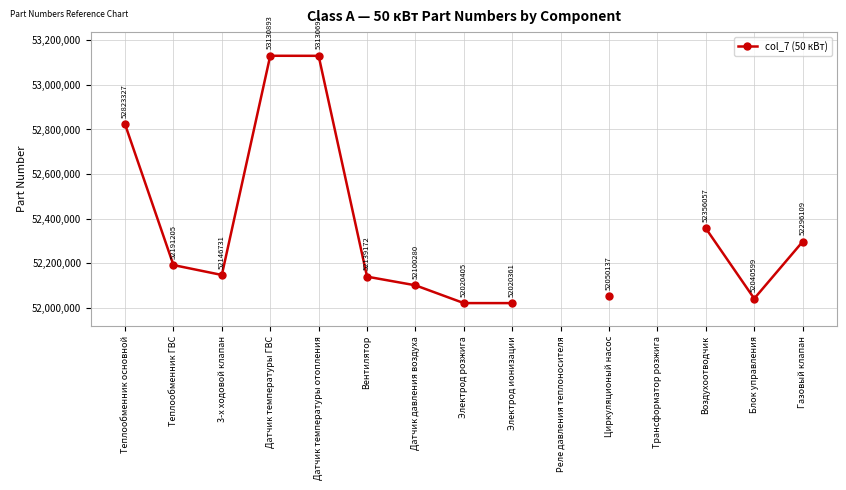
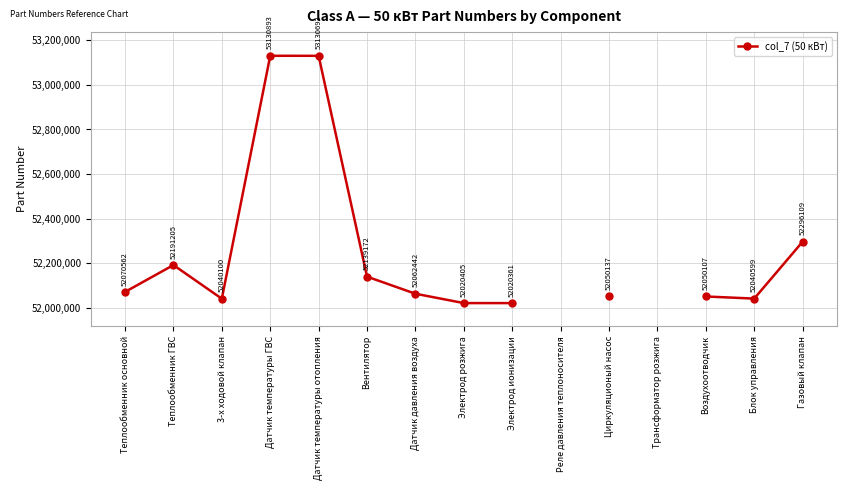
Теплообменник основной: 52823327 -> 52070562
3-х ходовой клапан: 52146731 -> 52040100
Датчик давления воздуха: 52100280 -> 52062442
Воздухоотводчик: 52356057 -> 52050107
